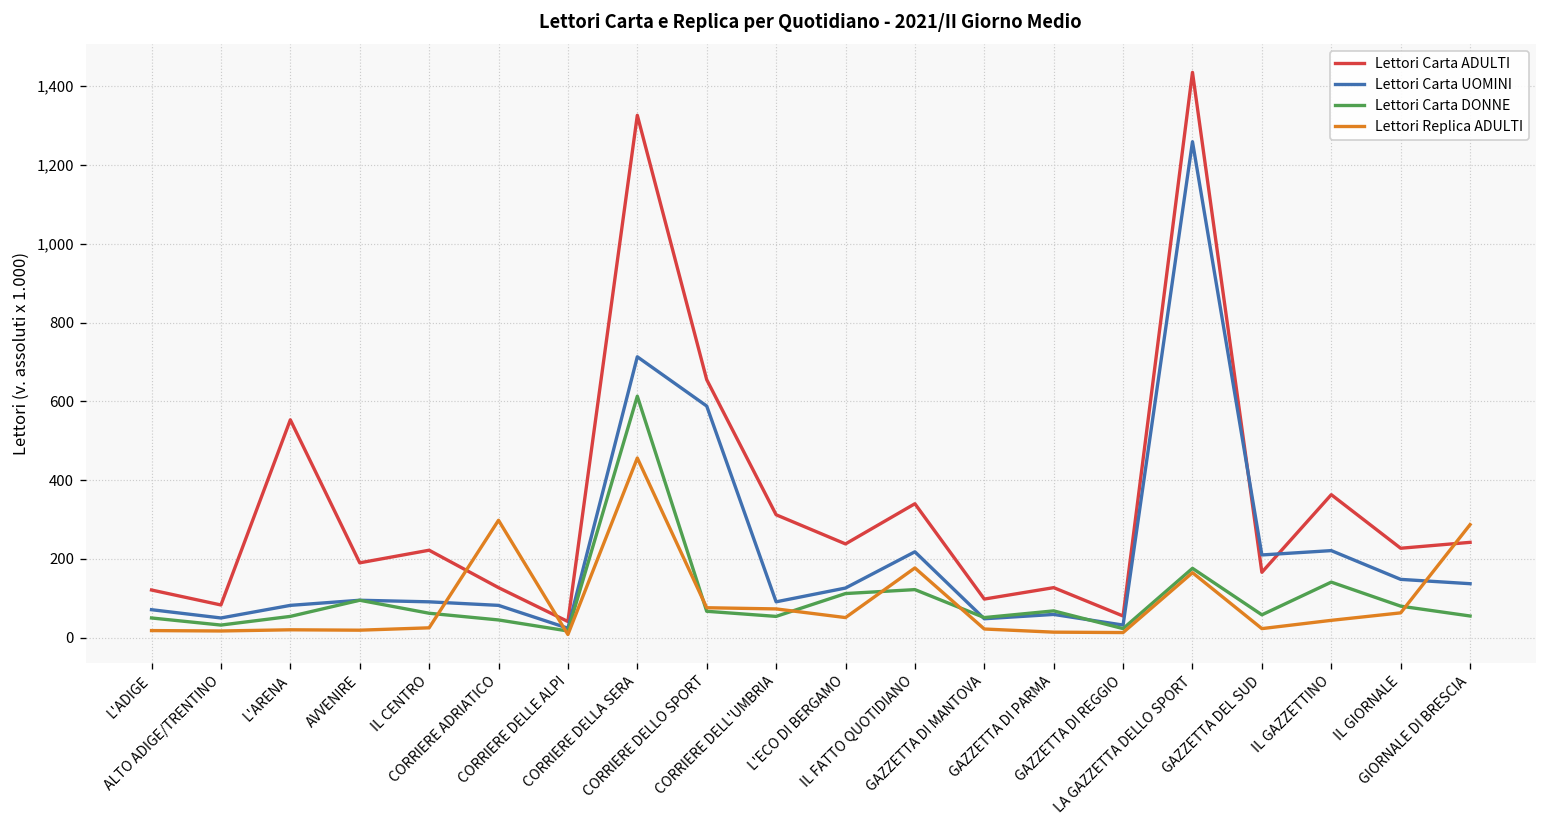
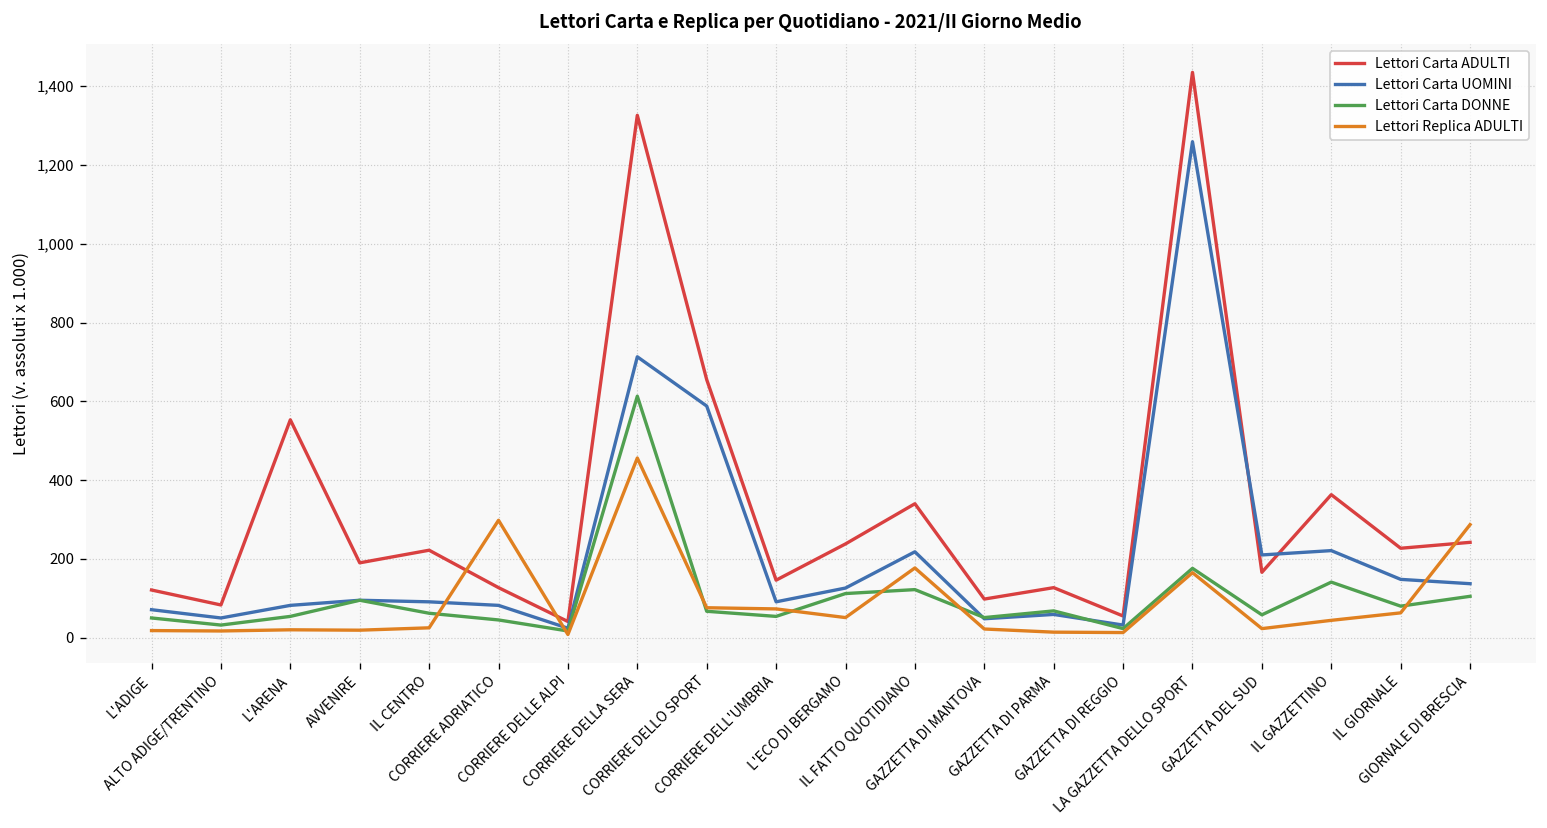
Lettori Carta ADULTI, CORRIERE DELL'UMBRIA: 310 -> 150
Lettori Carta DONNE, GIORNALE DI BRESCIA: 60 -> 110
